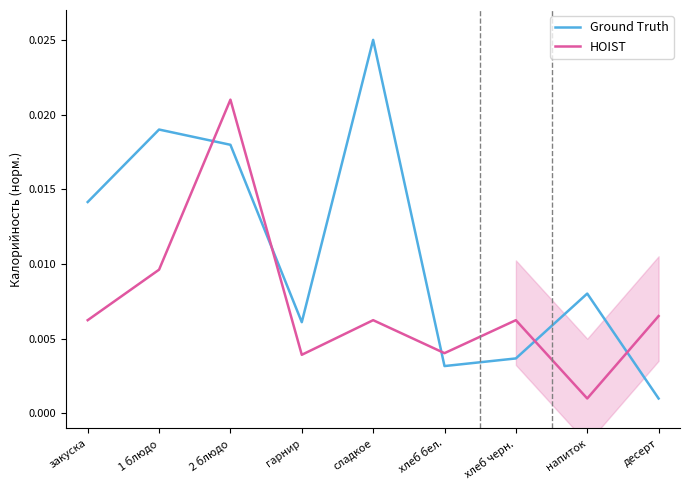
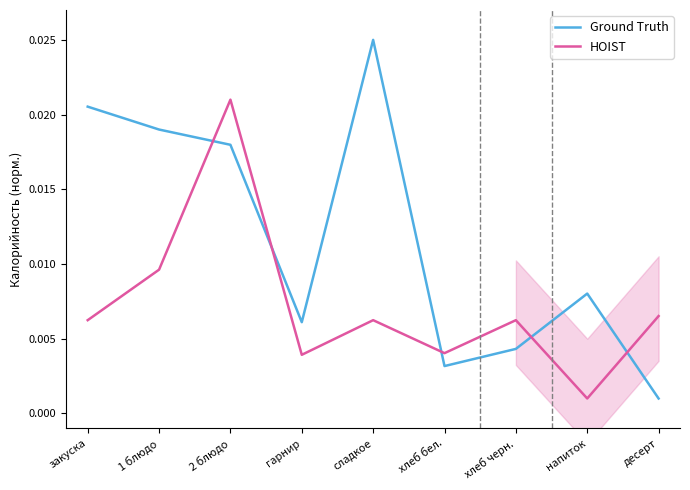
Ground Truth, закуска: 0.0141 -> 0.0205
Ground Truth, хлеб черн.: 0.0037 -> 0.0043
